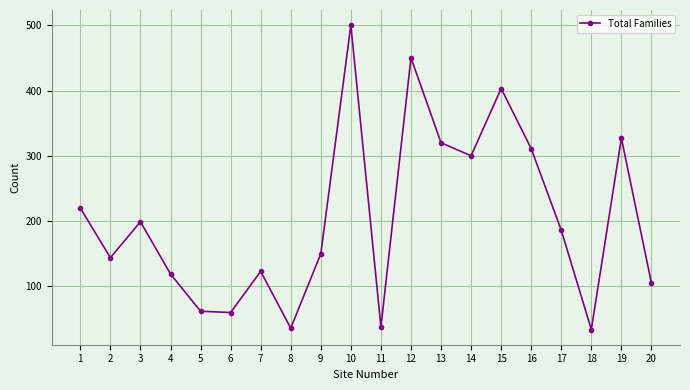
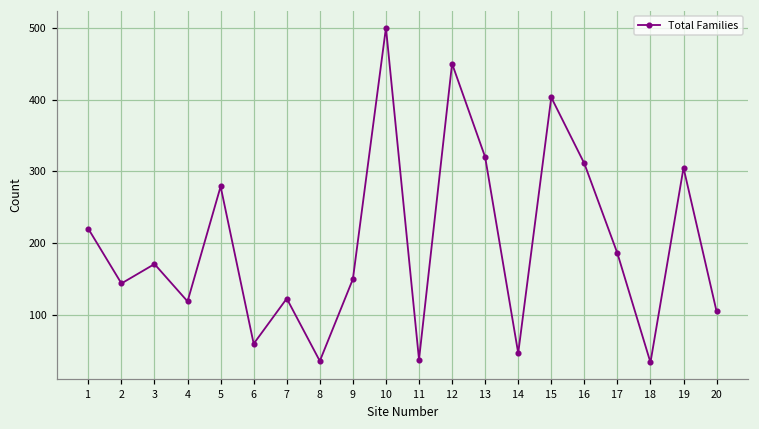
3: 200 -> 170
5: 60 -> 280
14: 300 -> 50
19: 330 -> 310
